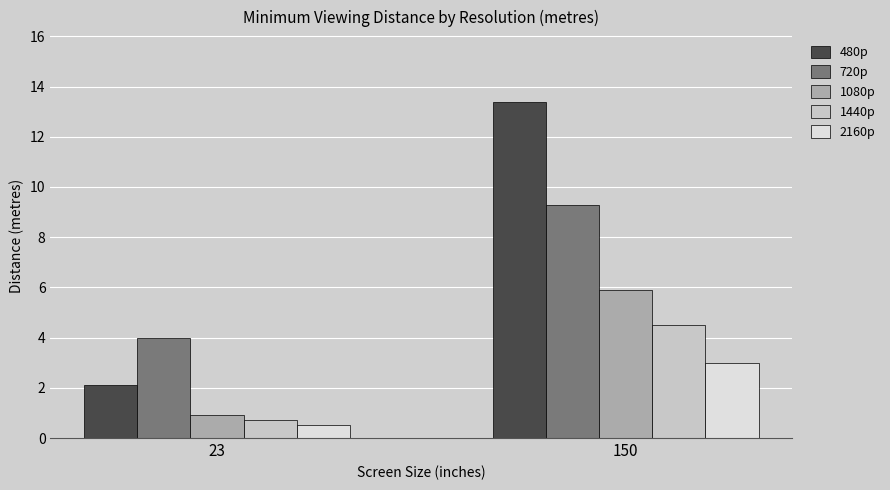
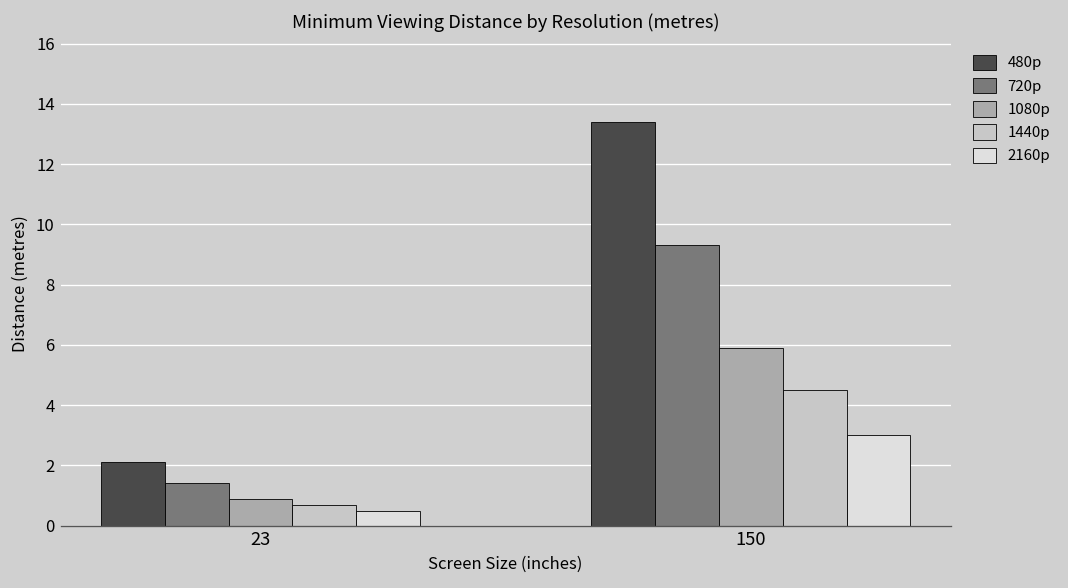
720p, 23: 4.0 -> 1.4
